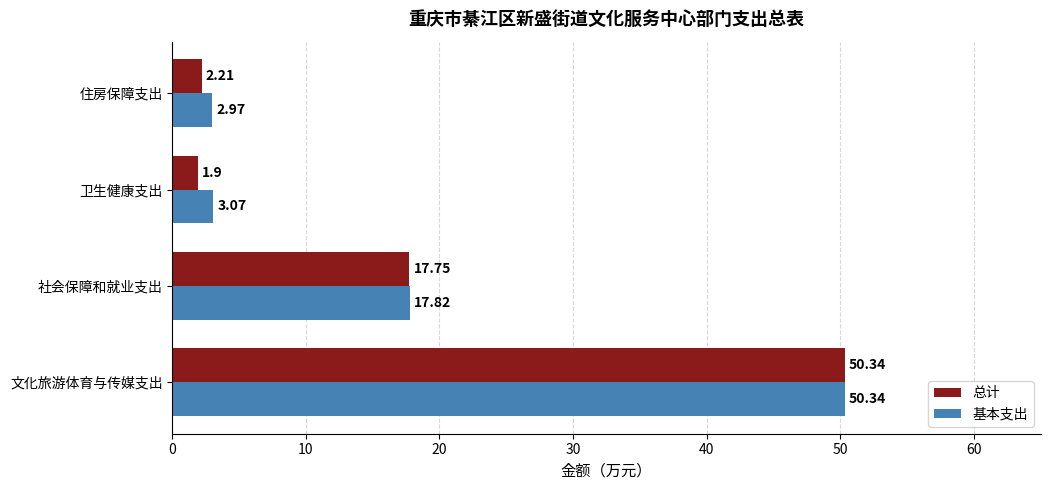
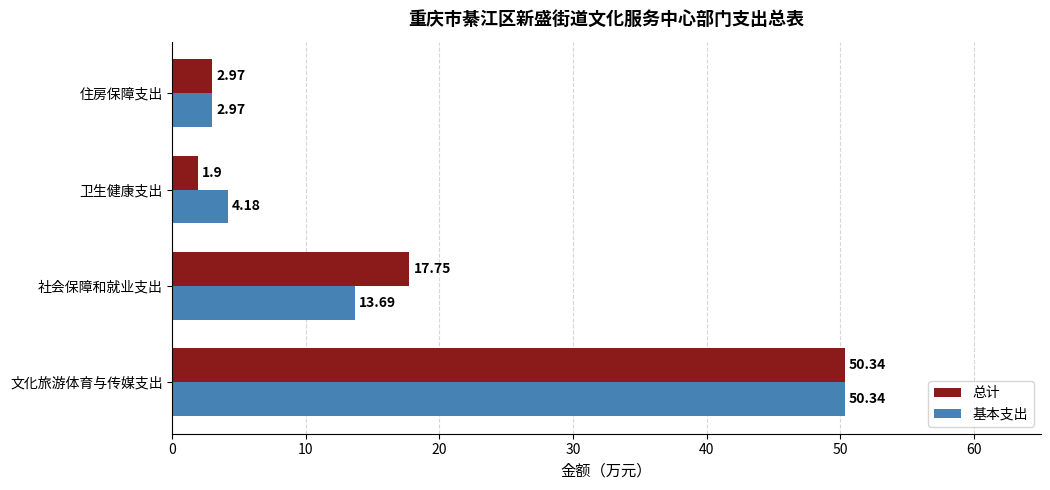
总计, 住房保障支出: 2.21 -> 2.97
基本支出, 卫生健康支出: 3.07 -> 4.18
基本支出, 社会保障和就业支出: 17.82 -> 13.69
